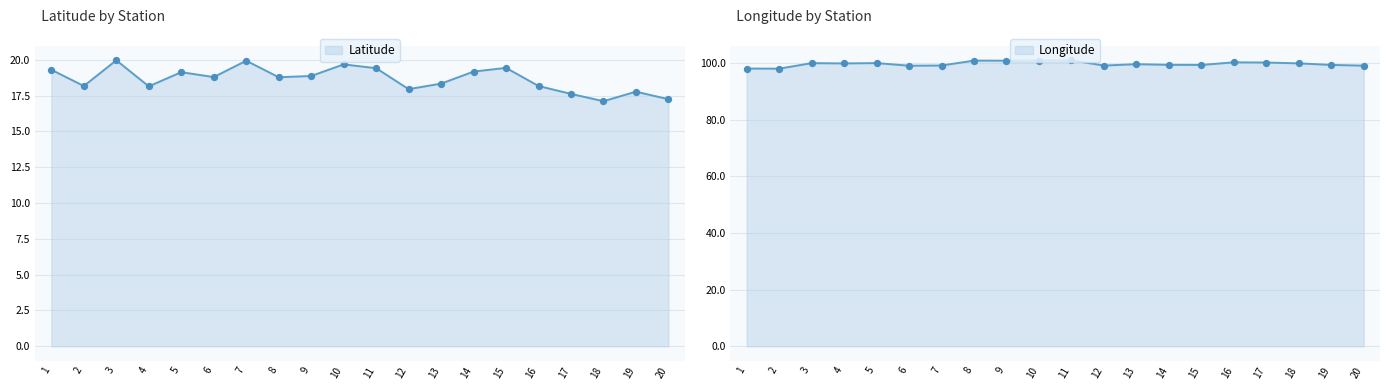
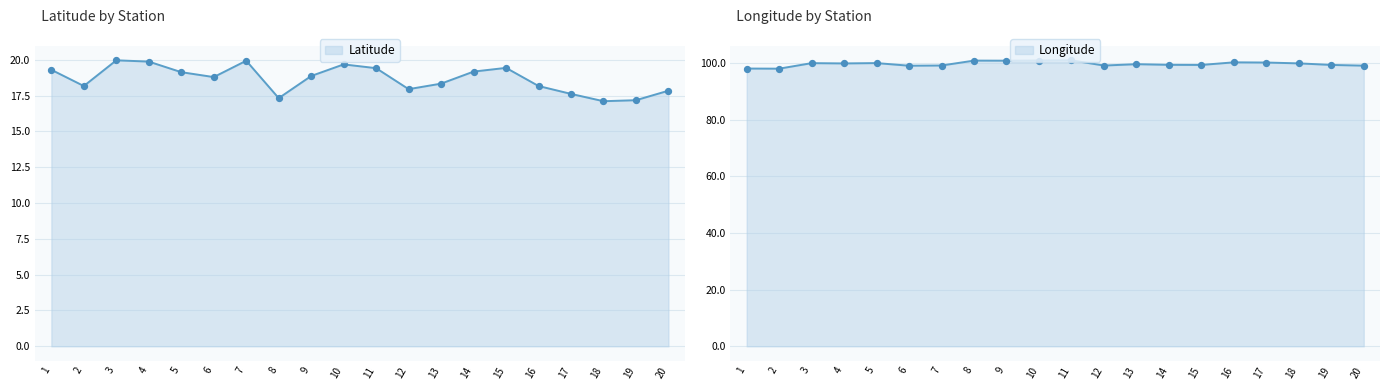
Latitude by Station, 4: 18.1 -> 19.9
Latitude by Station, 8: 18.8 -> 17.3
Latitude by Station, 19: 17.8 -> 17.2
Latitude by Station, 20: 17.2 -> 17.8
